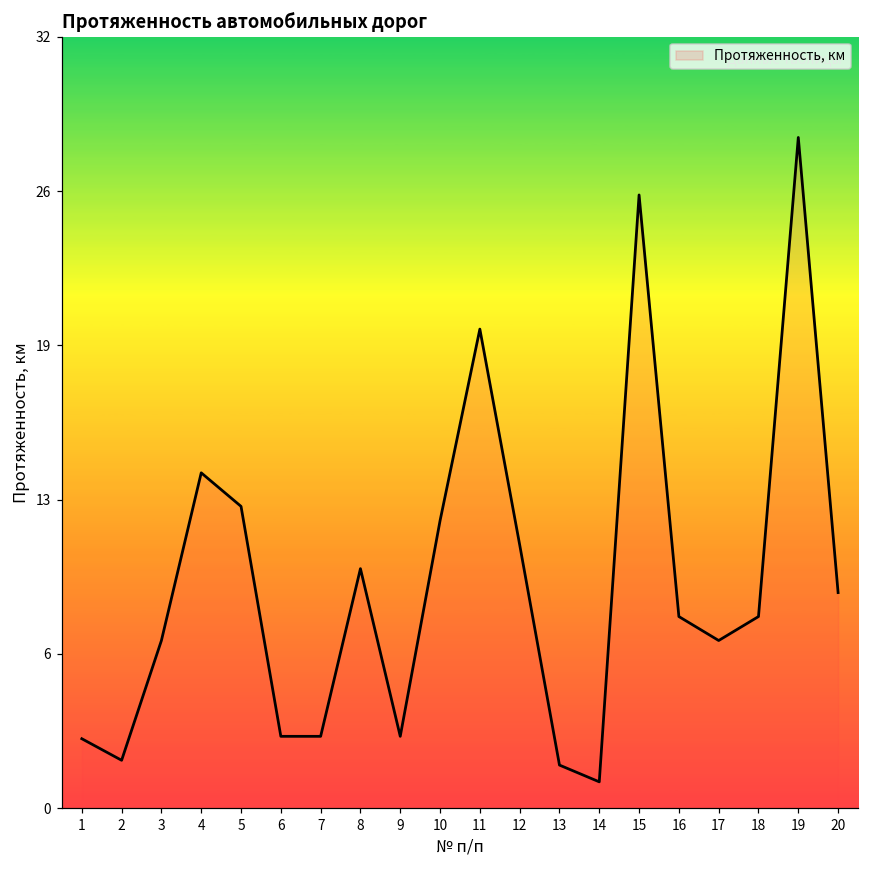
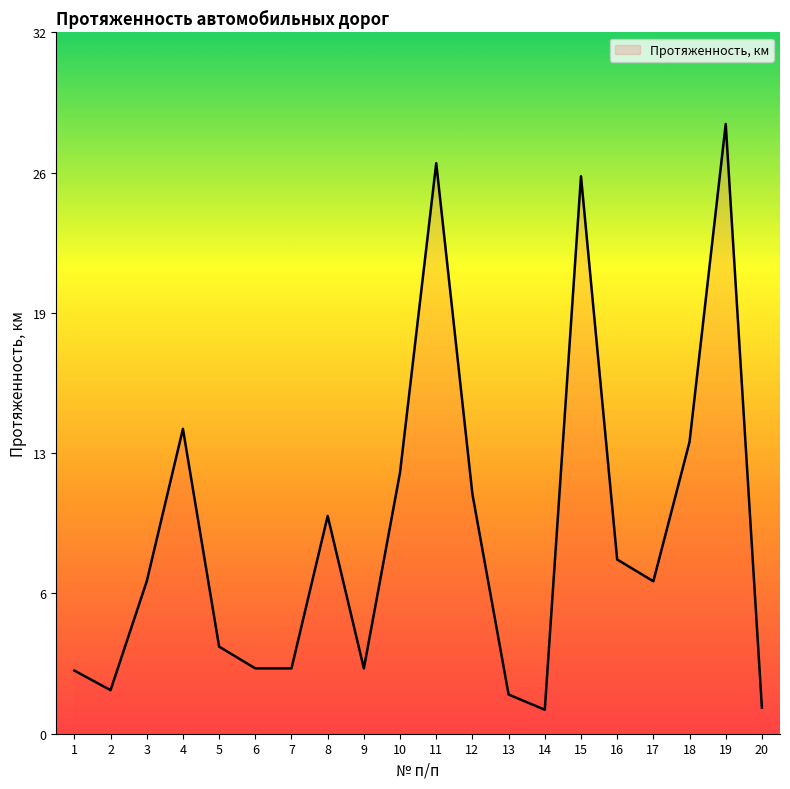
5: 12.6 -> 4.0
11: 20.0 -> 26.2
18: 8.0 -> 13.4
20: 9.0 -> 1.2
